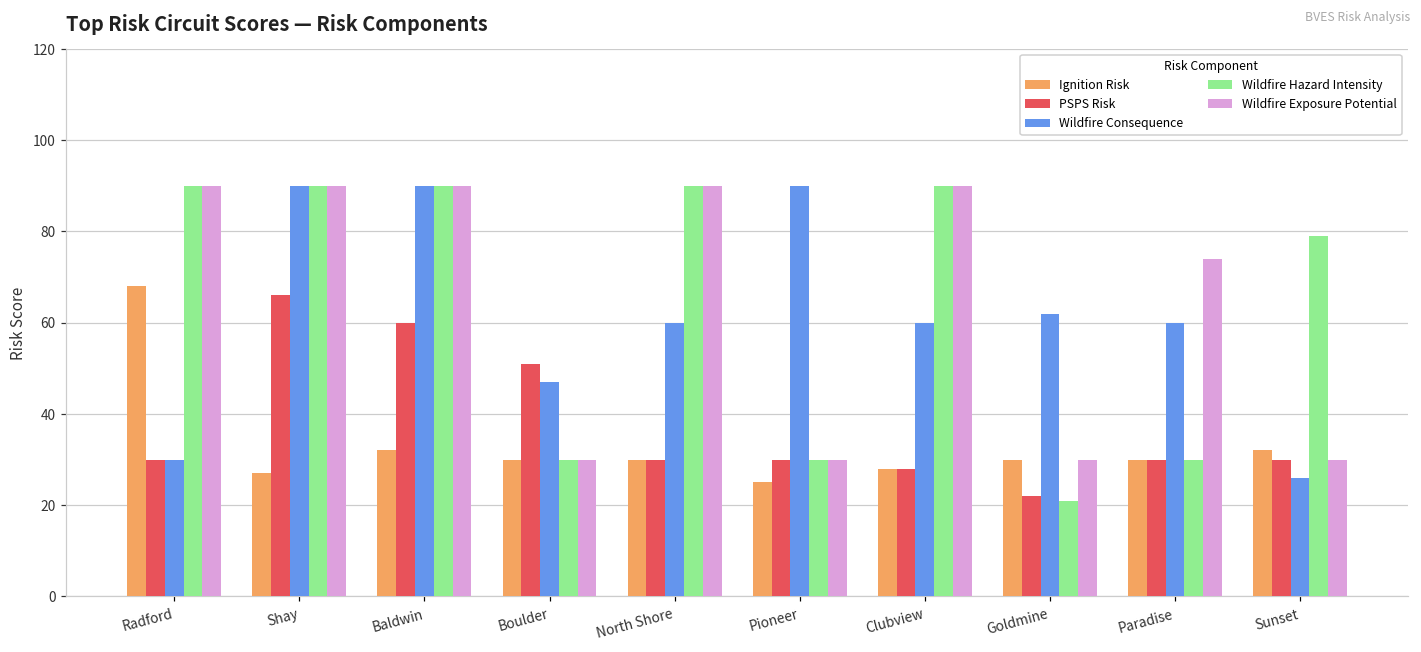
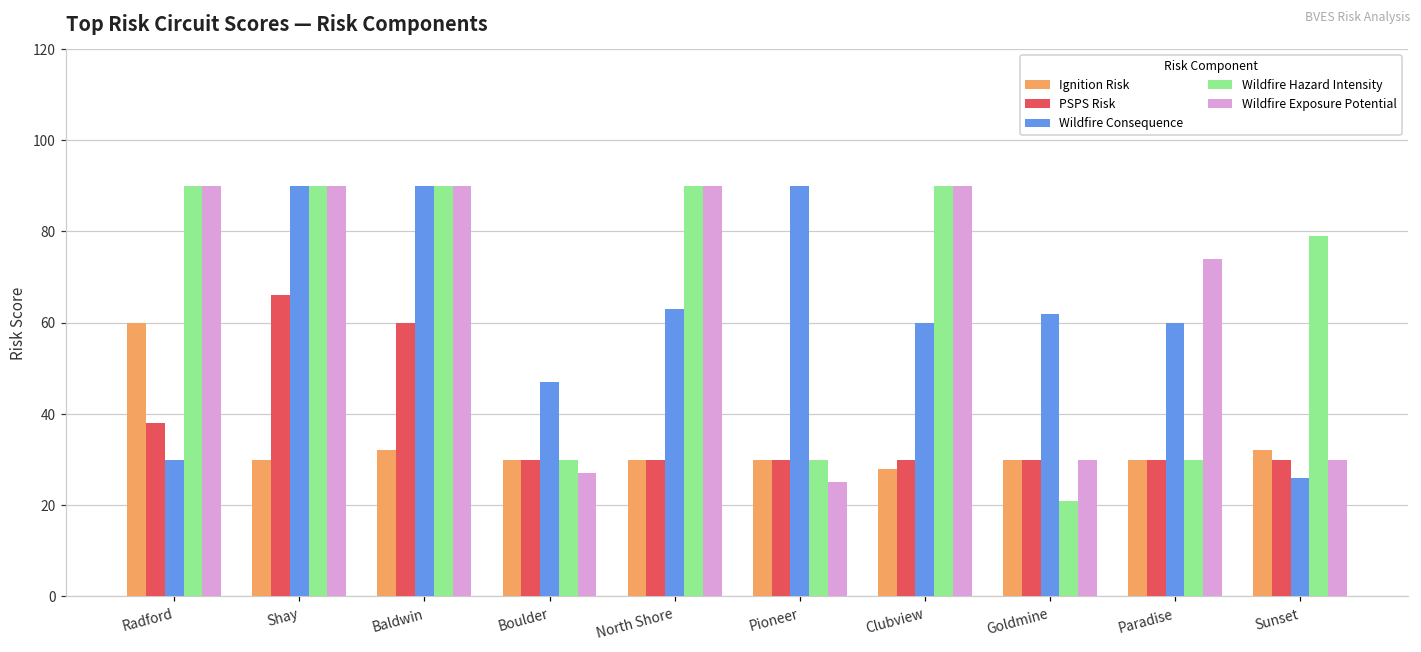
Ignition Risk, Radford: 68 -> 60
PSPS Risk, Radford: 30 -> 38
Ignition Risk, Shay: 27 -> 30
PSPS Risk, Boulder: 51 -> 30
Wildfire Exposure Potential, Boulder: 30 -> 27
Wildfire Consequence, North Shore: 60 -> 63
Ignition Risk, Pioneer: 25 -> 30
Wildfire Exposure Potential, Pioneer: 30 -> 25
PSPS Risk, Clubview: 28 -> 30
PSPS Risk, Goldmine: 22 -> 30
